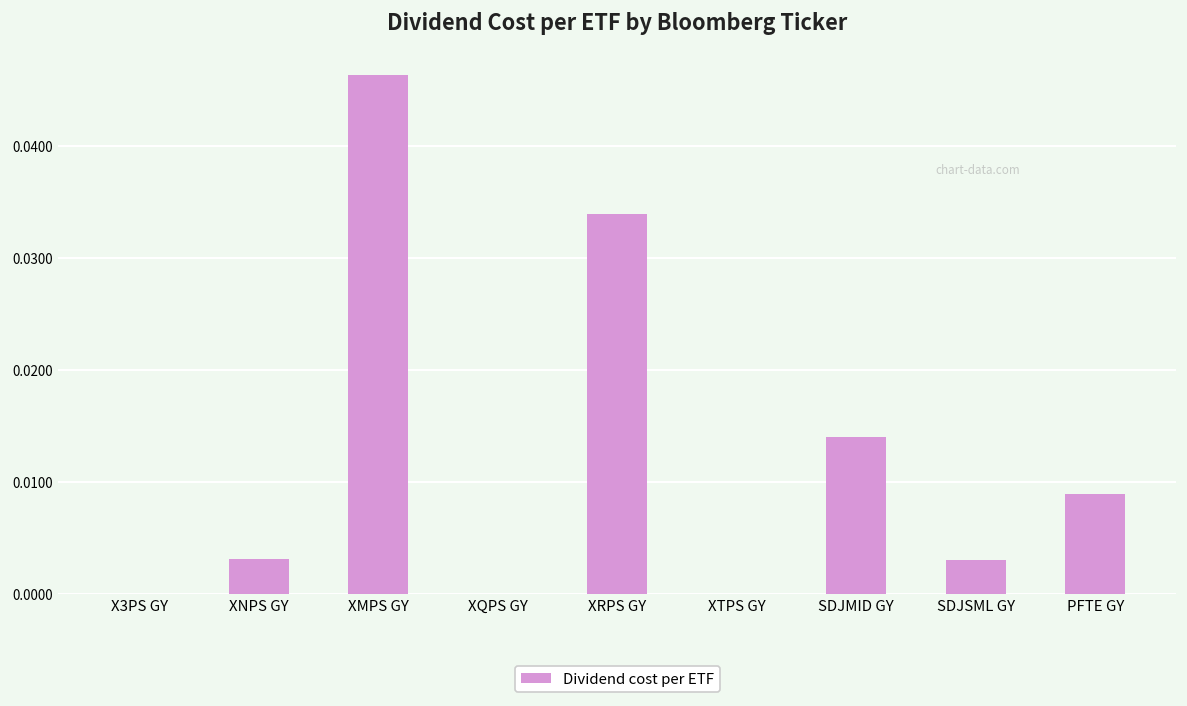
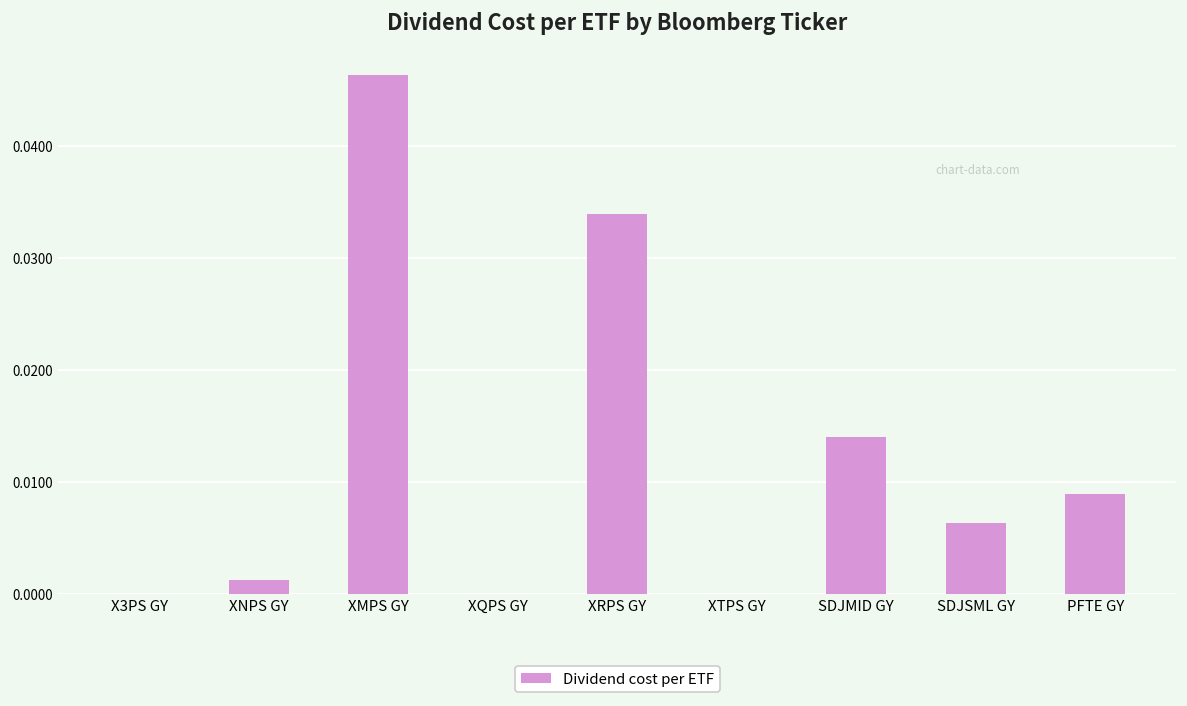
XNPS GY: 0.003 -> 0.001
SDJSML GY: 0.003 -> 0.006
